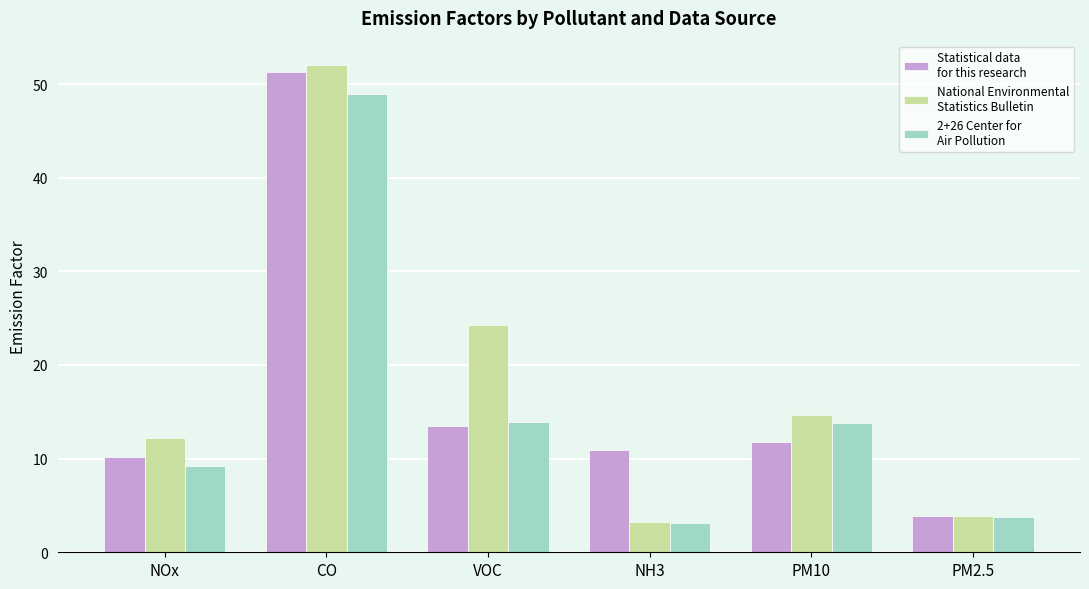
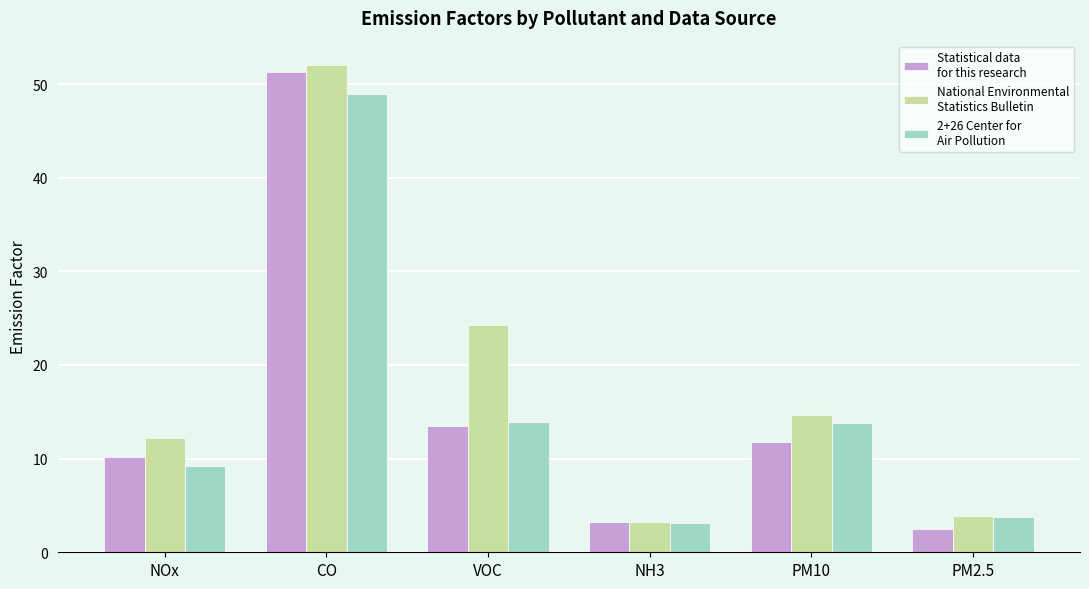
Statistical data for this research, NH3: 11 -> 3
Statistical data for this research, PM2.5: 4 -> 2
